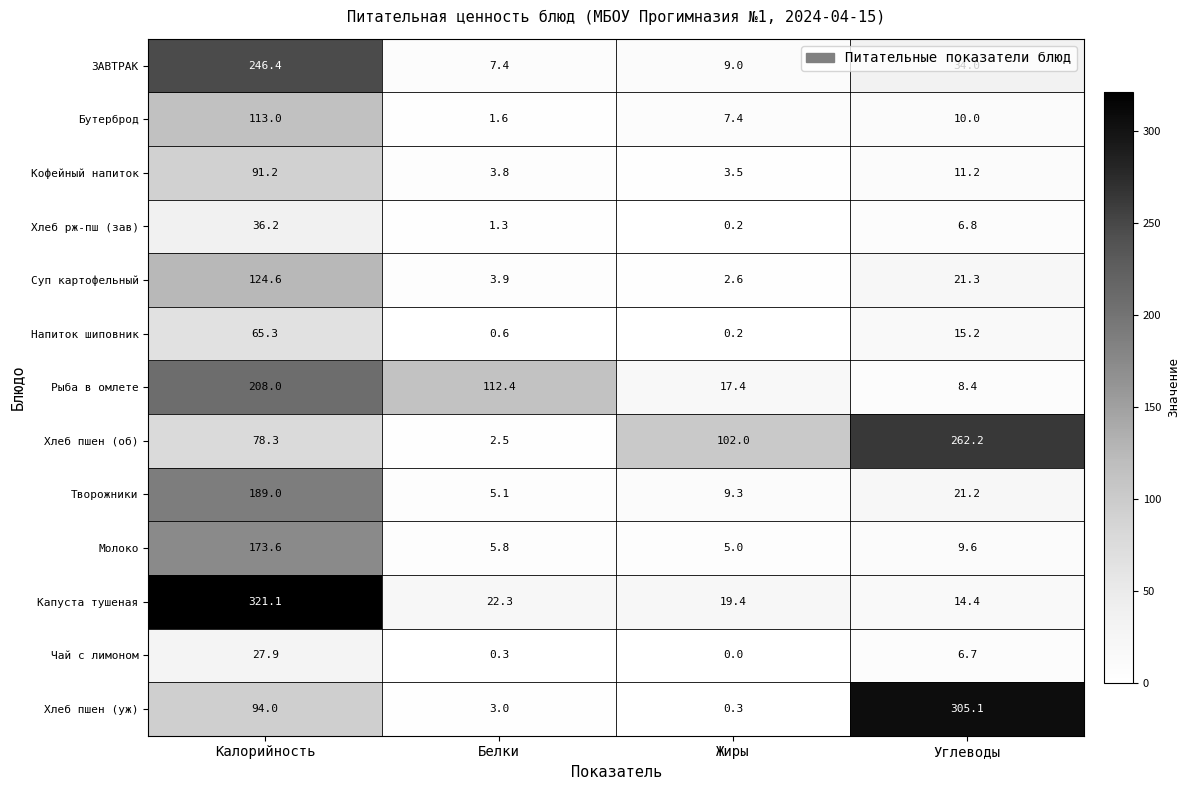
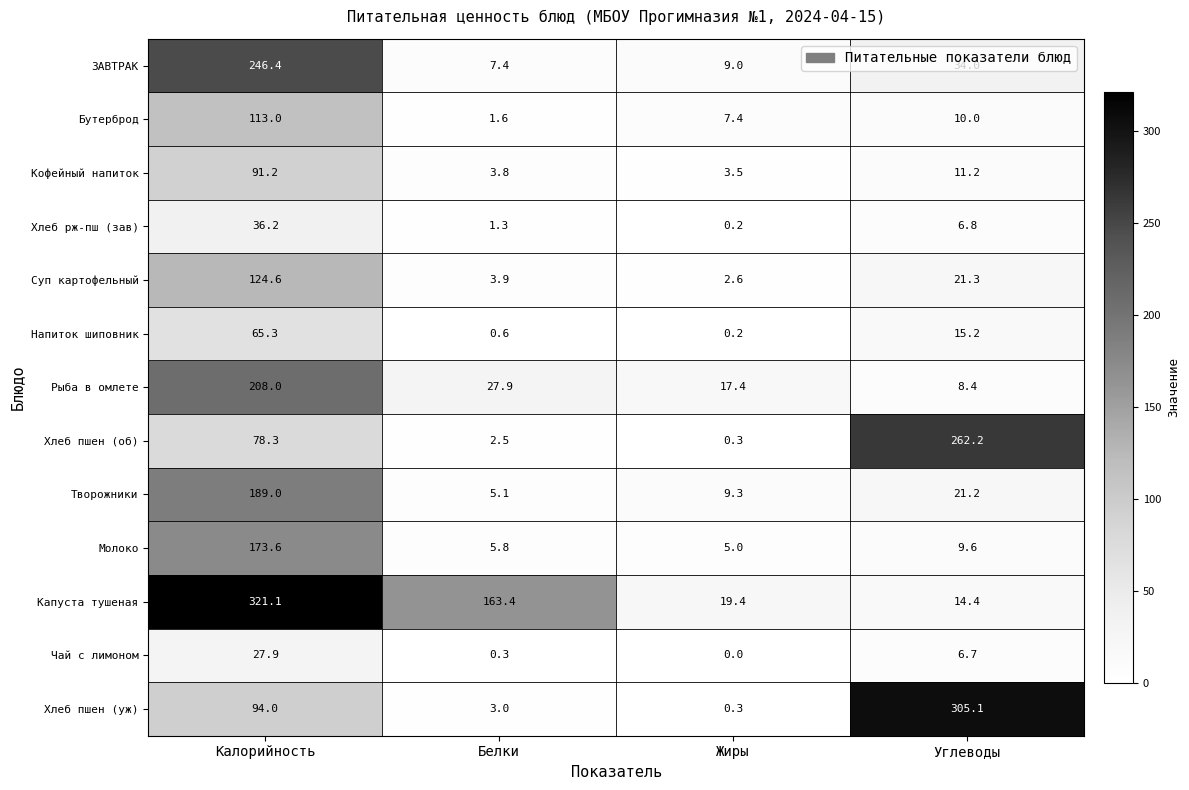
Рыба в омлете, Белки: 112.4 -> 27.9
Хлеб пшен (об), Жиры: 102.0 -> 0.3
Капуста тушеная, Белки: 22.3 -> 163.4
